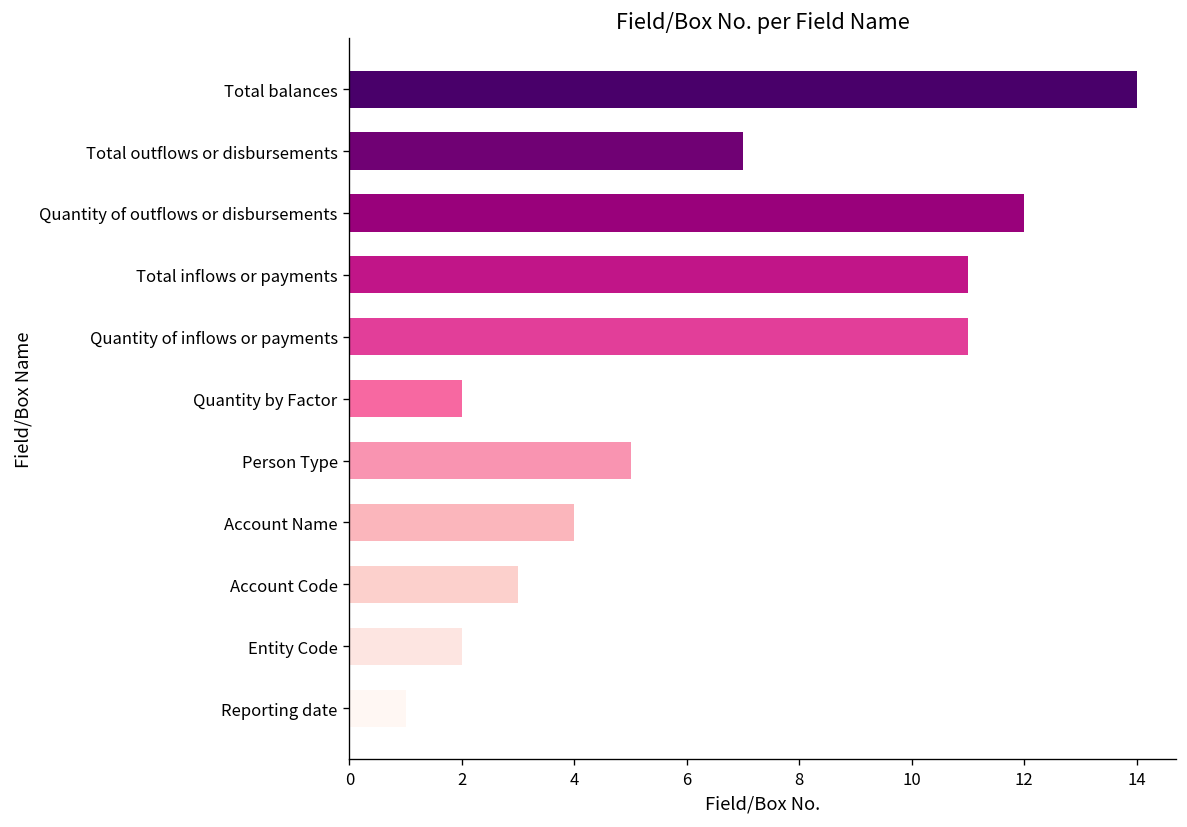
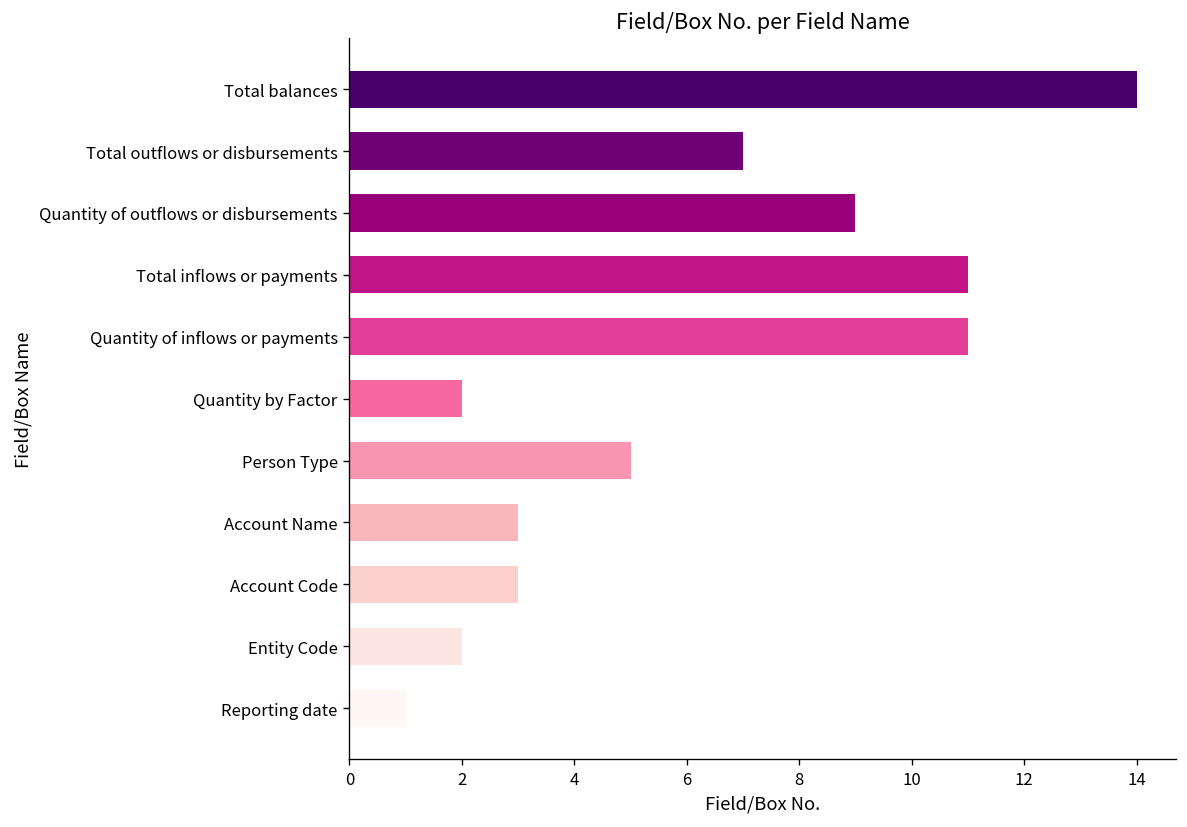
Quantity of outflows or disbursements: 12 -> 9
Account Name: 4 -> 3
